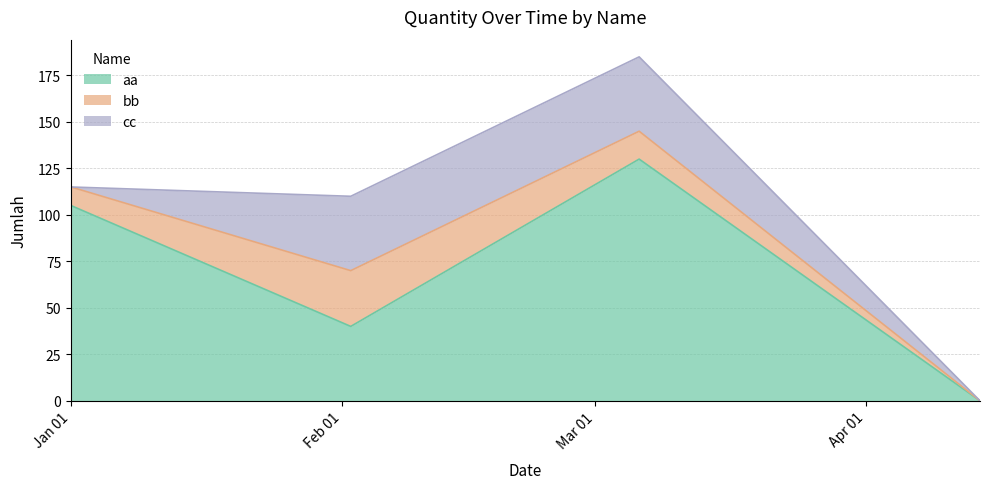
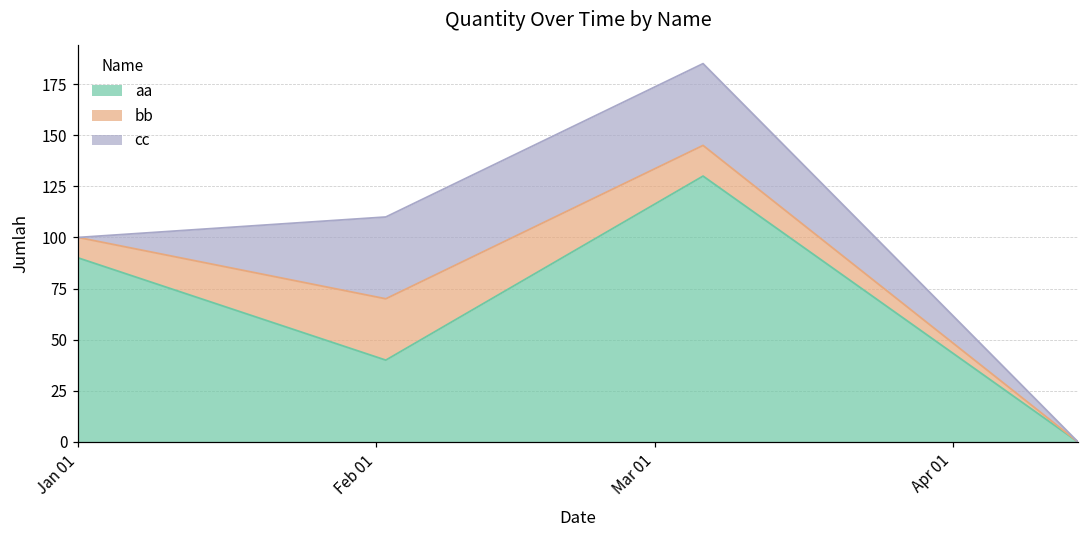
aa, Jan 01: 105 -> 90
